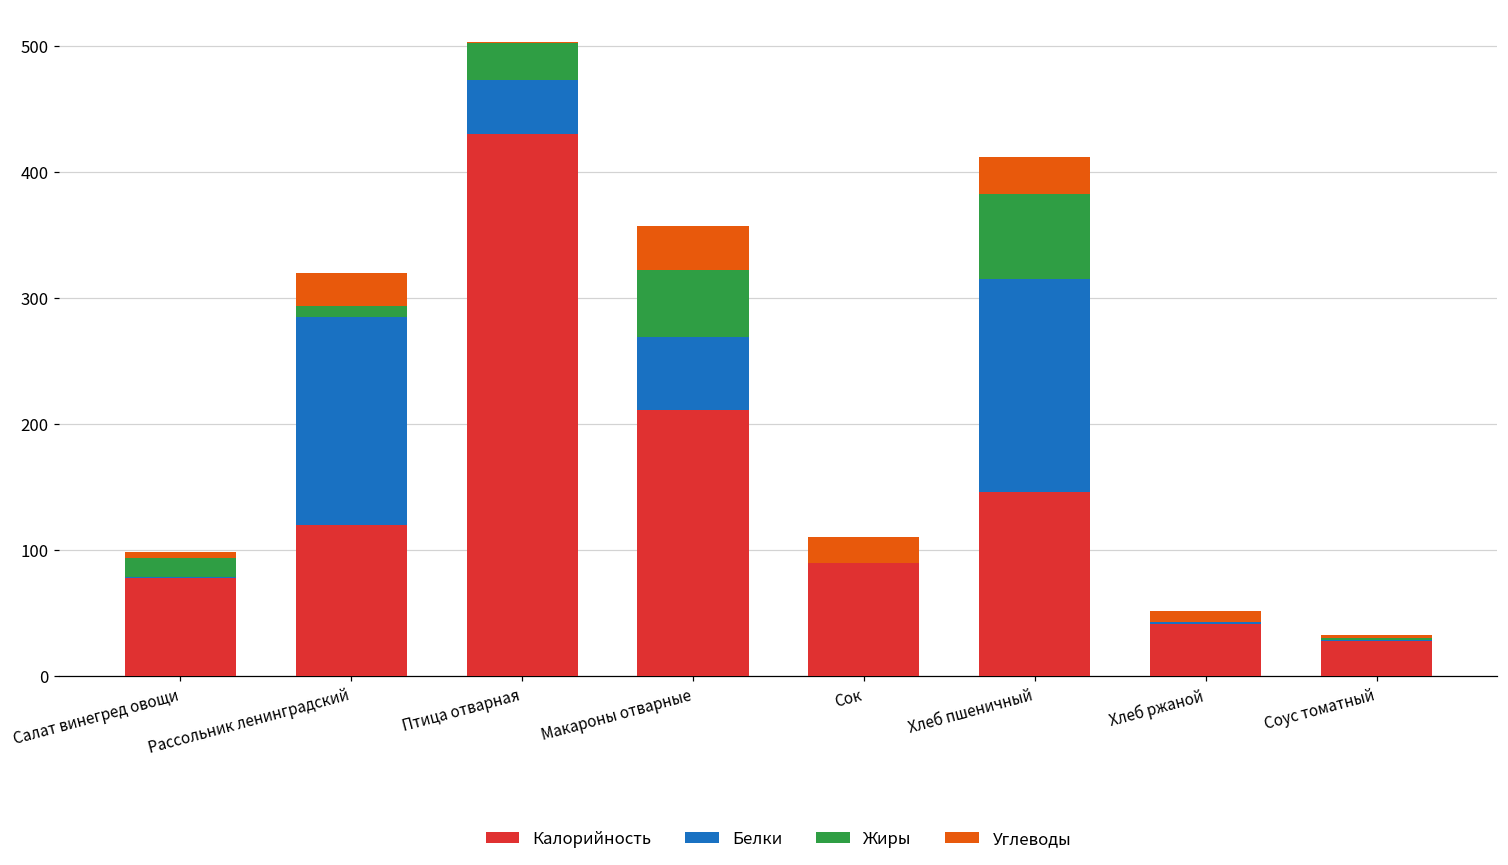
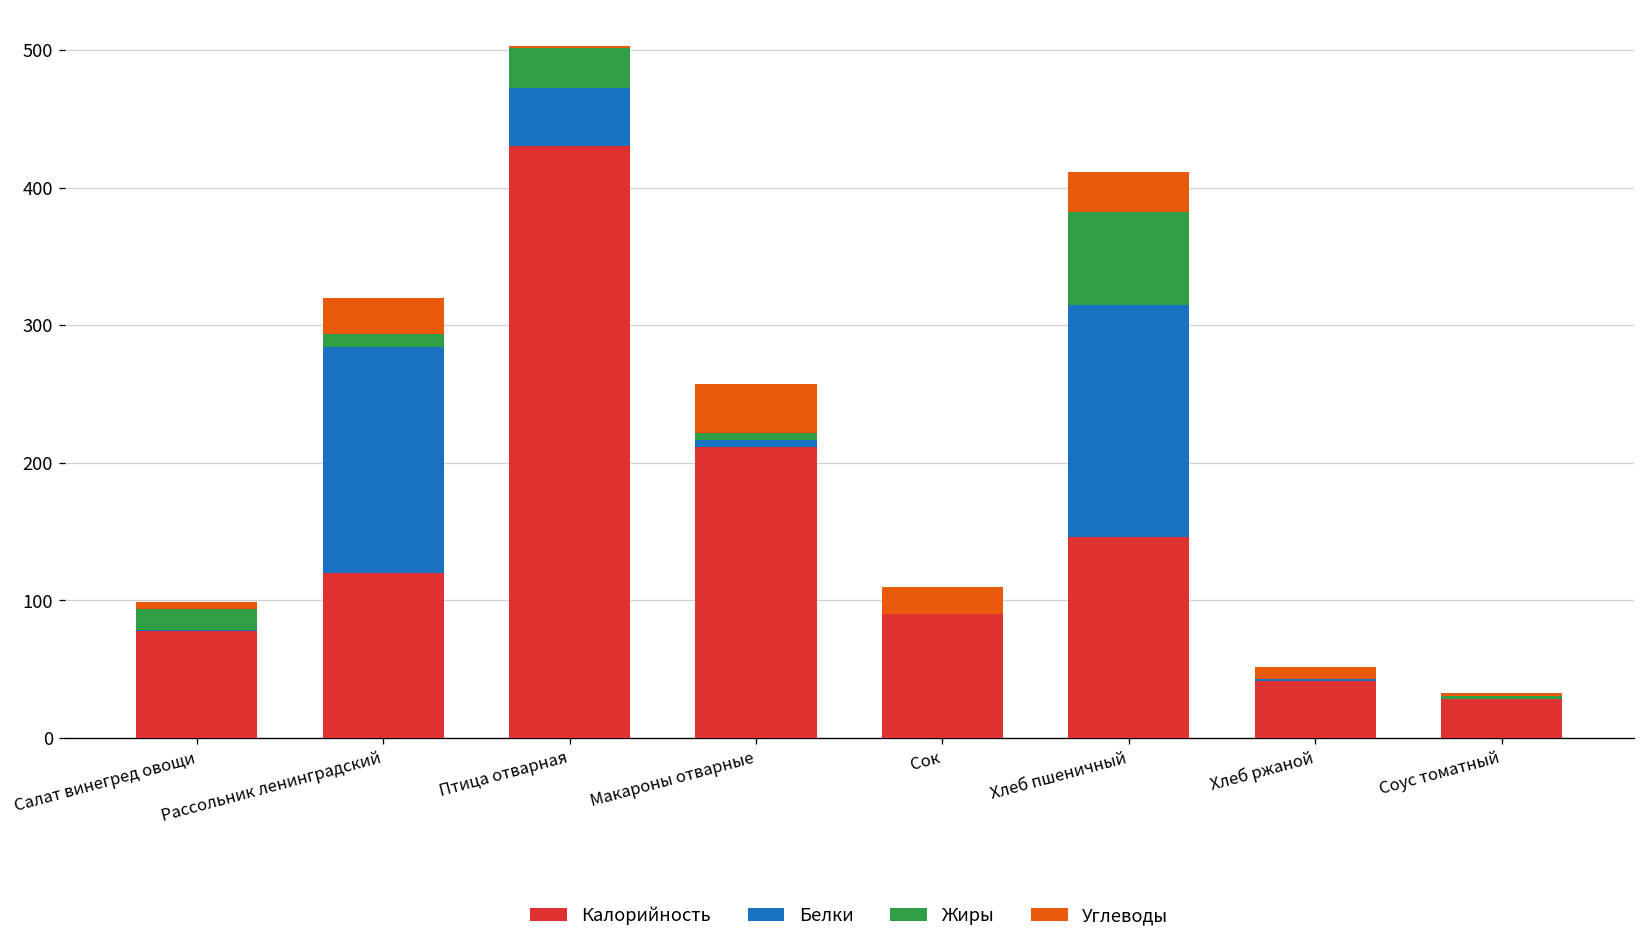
Белки, Макароны отварные: 57 -> 5
Жиры, Макароны отварные: 53 -> 5
